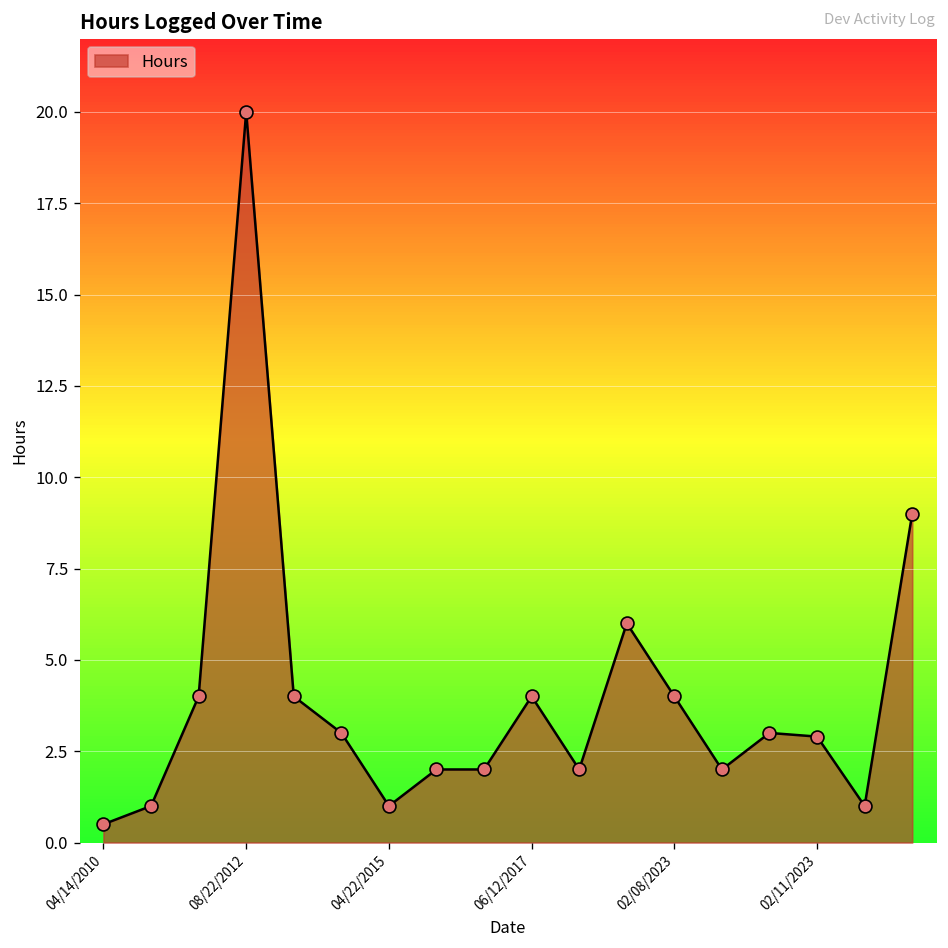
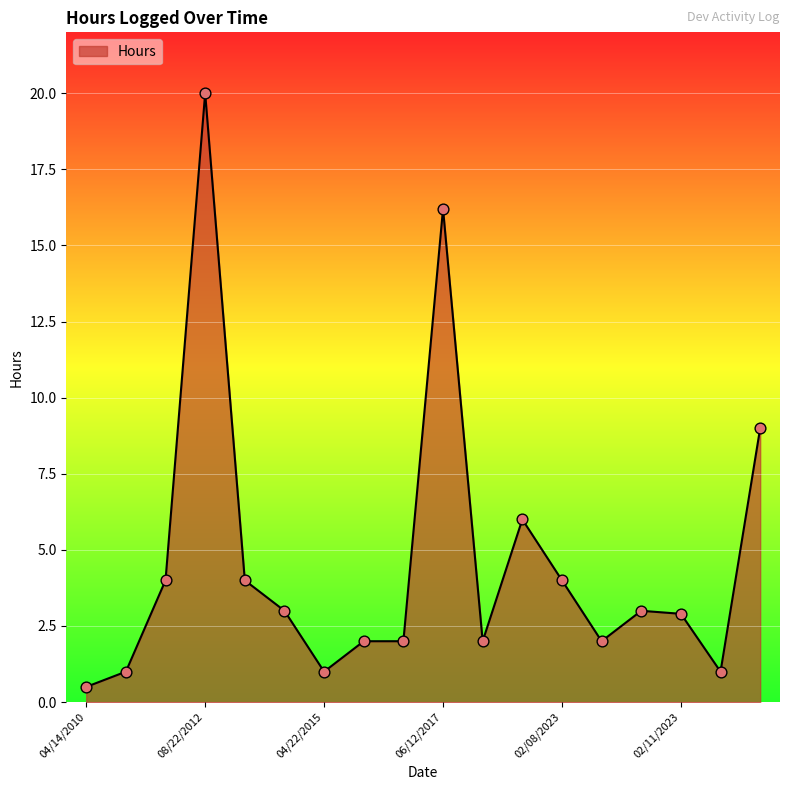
06/12/2017: 4.0 -> 16.2
